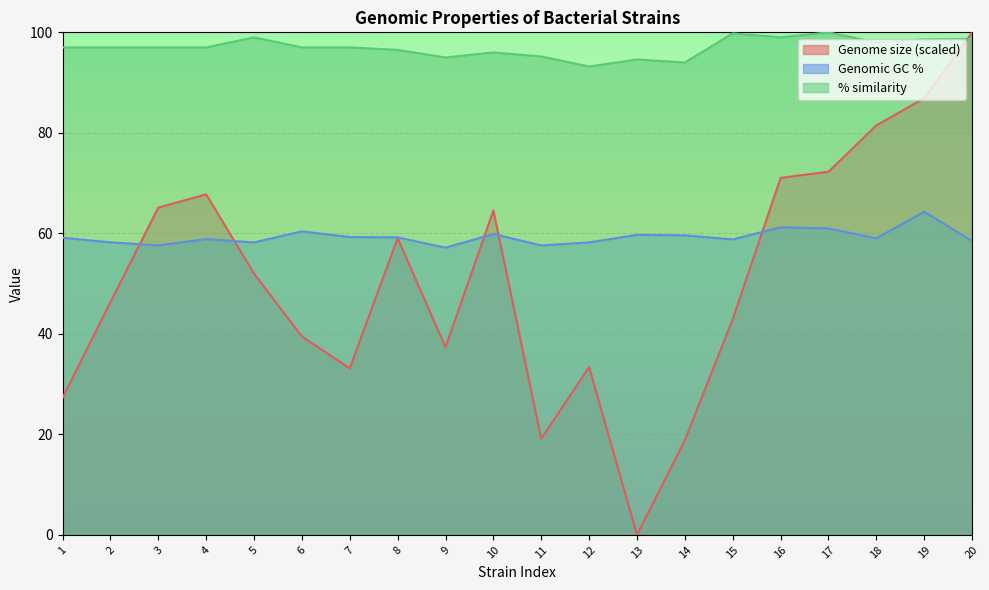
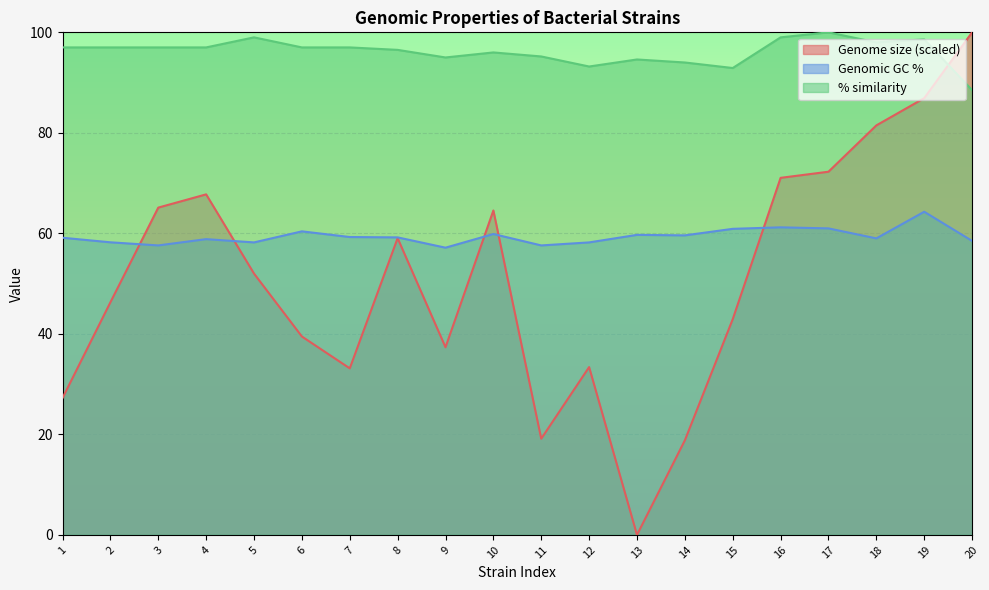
Genomic GC %, 15: 59 -> 61
% similarity, 15: 100 -> 93
% similarity, 20: 99 -> 89
